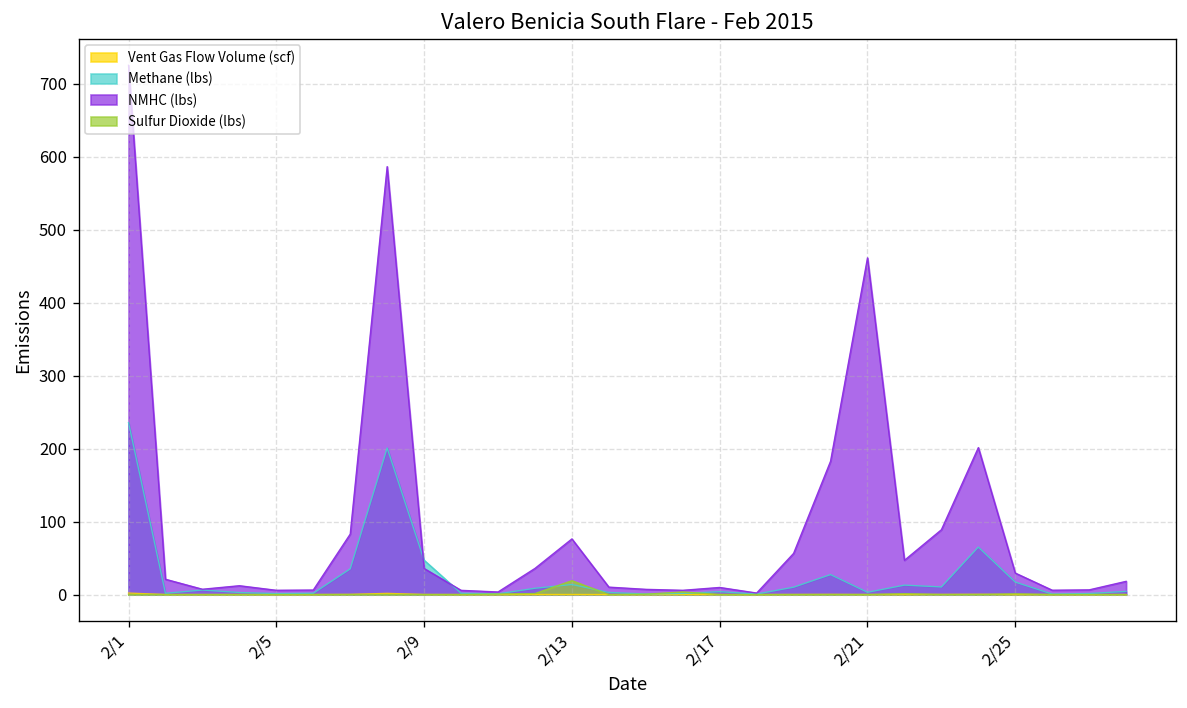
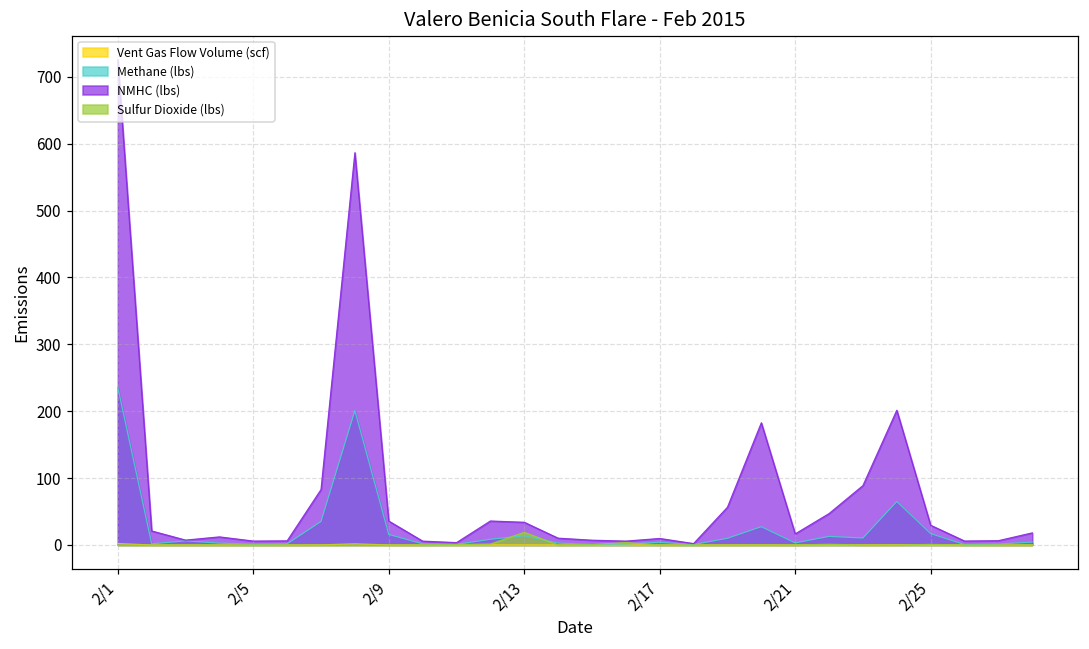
Methane (lbs), 2/9: 50 -> 20
NMHC (lbs), 2/13: 80 -> 30
NMHC (lbs), 2/21: 460 -> 20
